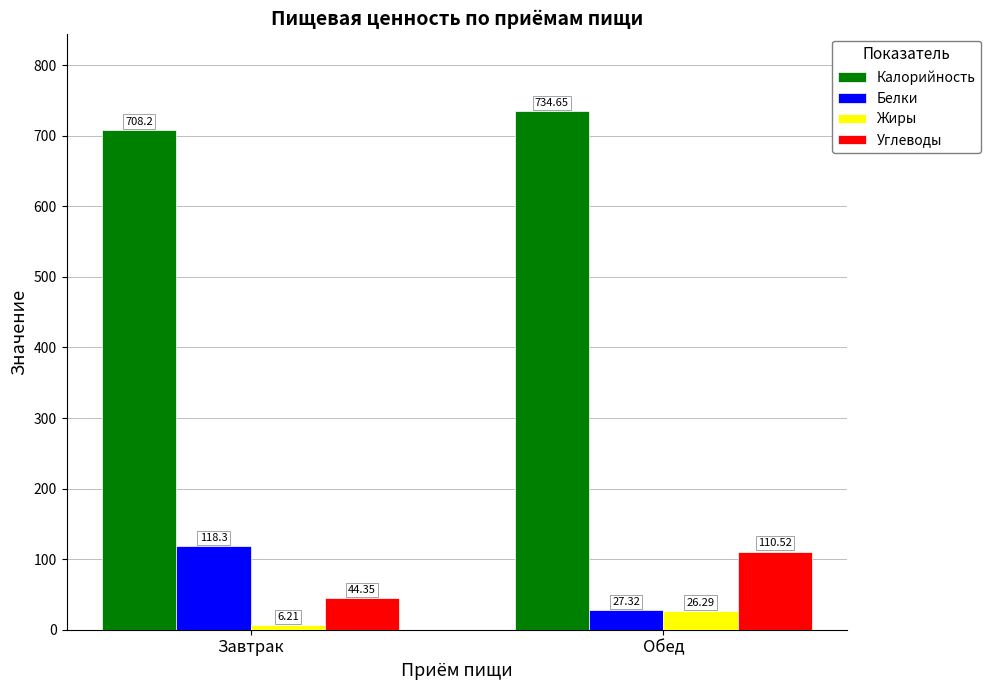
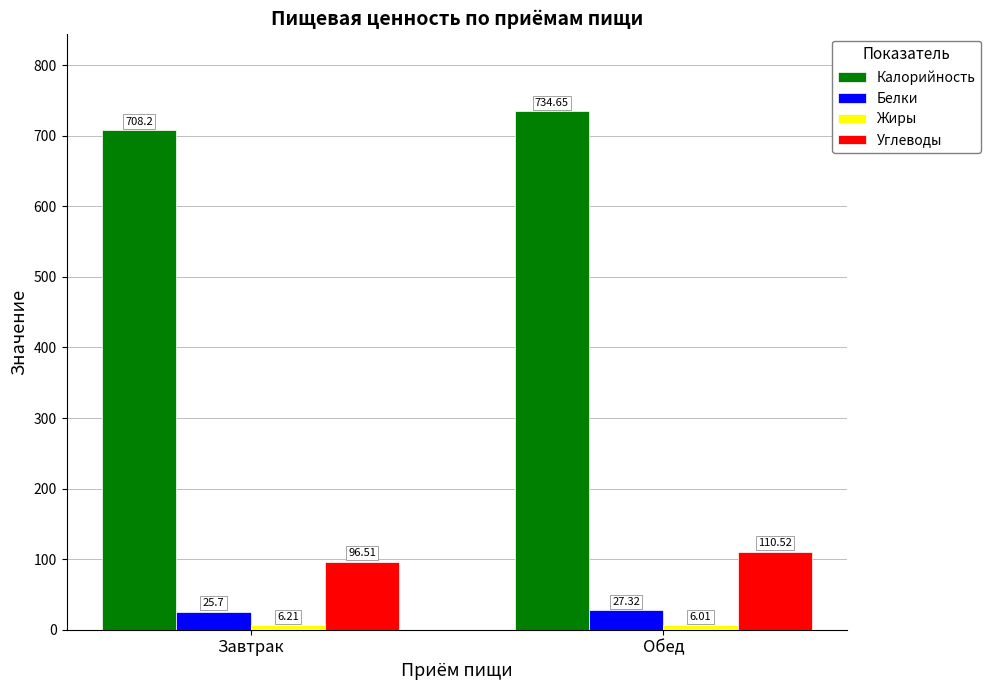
Белки, Завтрак: 118.3 -> 25.7
Углеводы, Завтрак: 44.35 -> 96.51
Жиры, Обед: 26.29 -> 6.01
